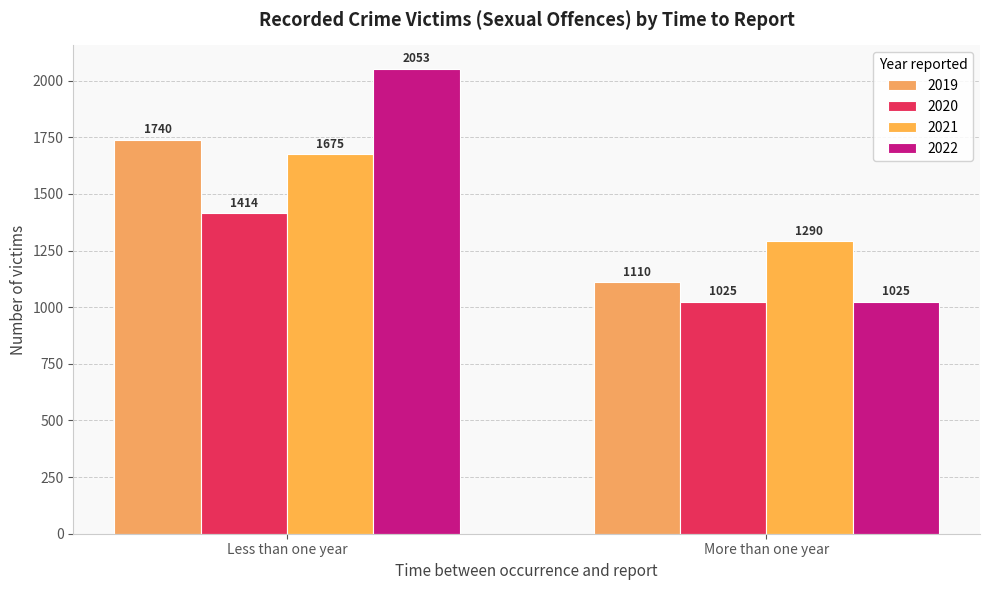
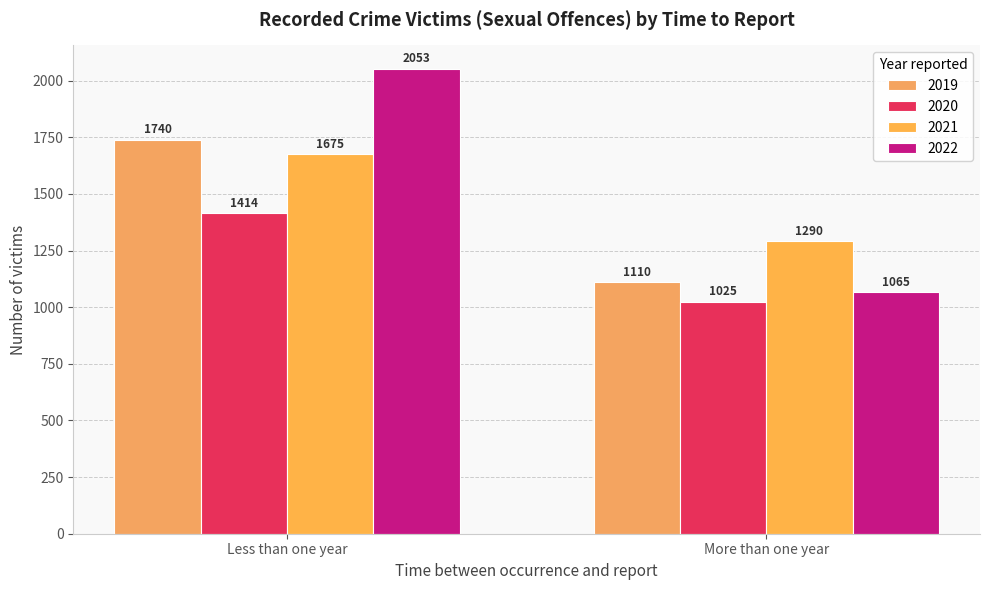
2022, More than one year: 1025 -> 1065
